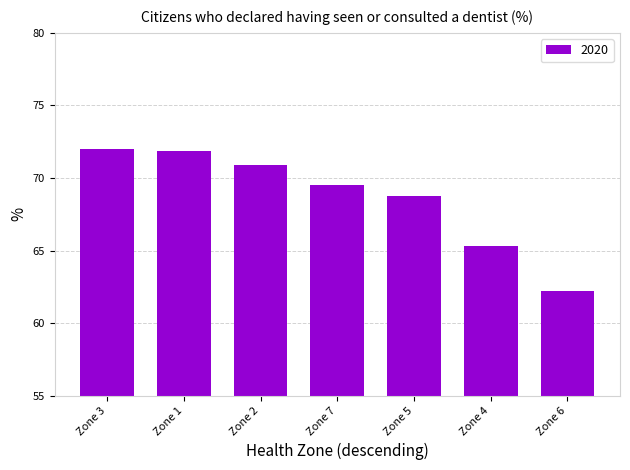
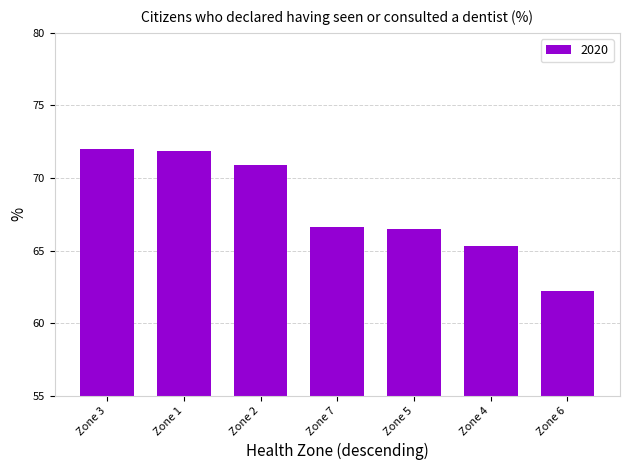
Zone 7: 69.5 -> 66.6
Zone 5: 68.8 -> 66.5
